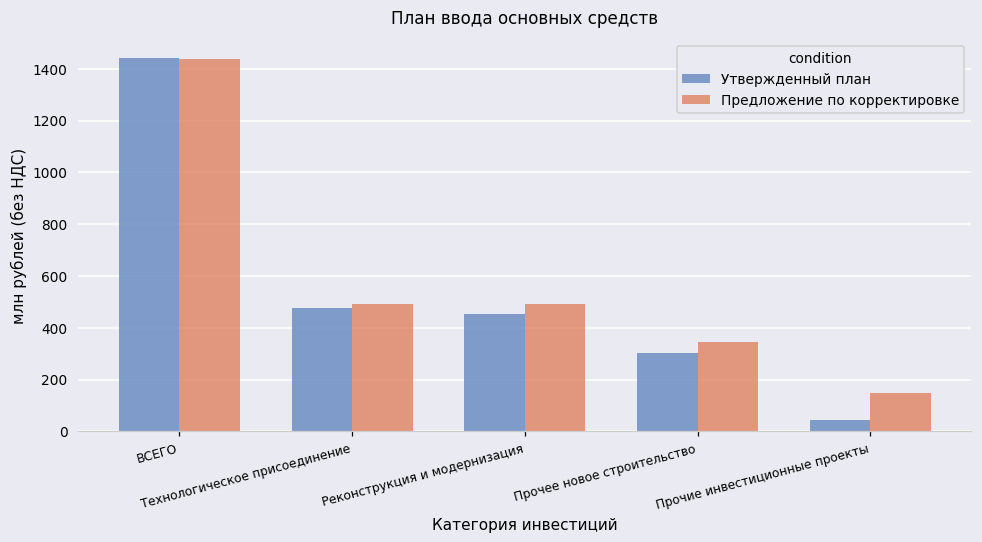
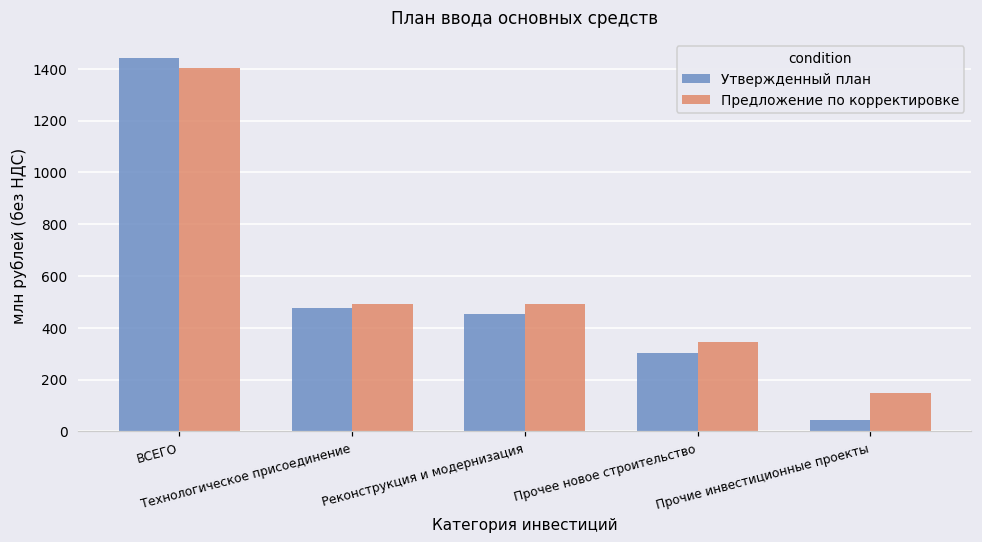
Предложение по корректировке, ВСЕГО: 1440 -> 1400
